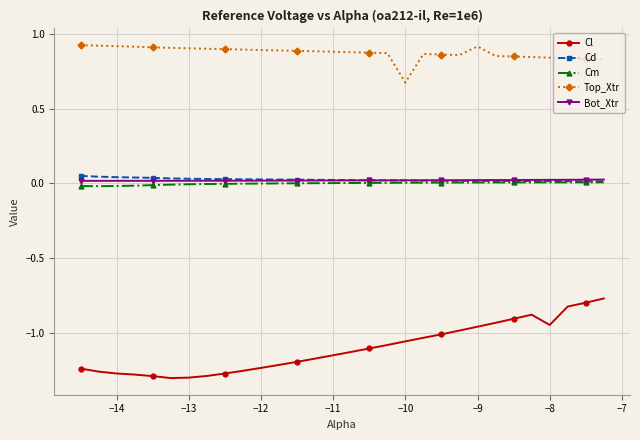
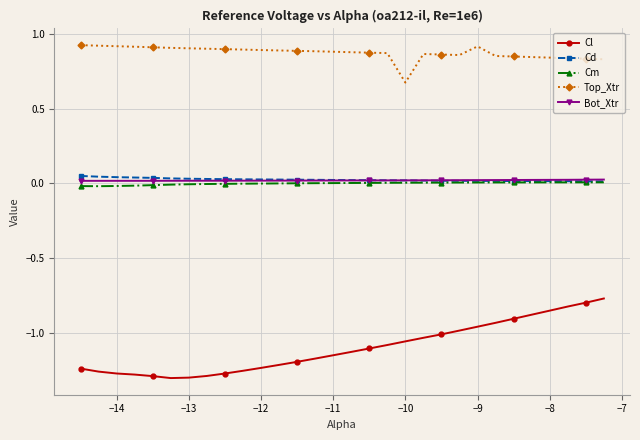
Cl, −8: -0.95 -> -0.85
